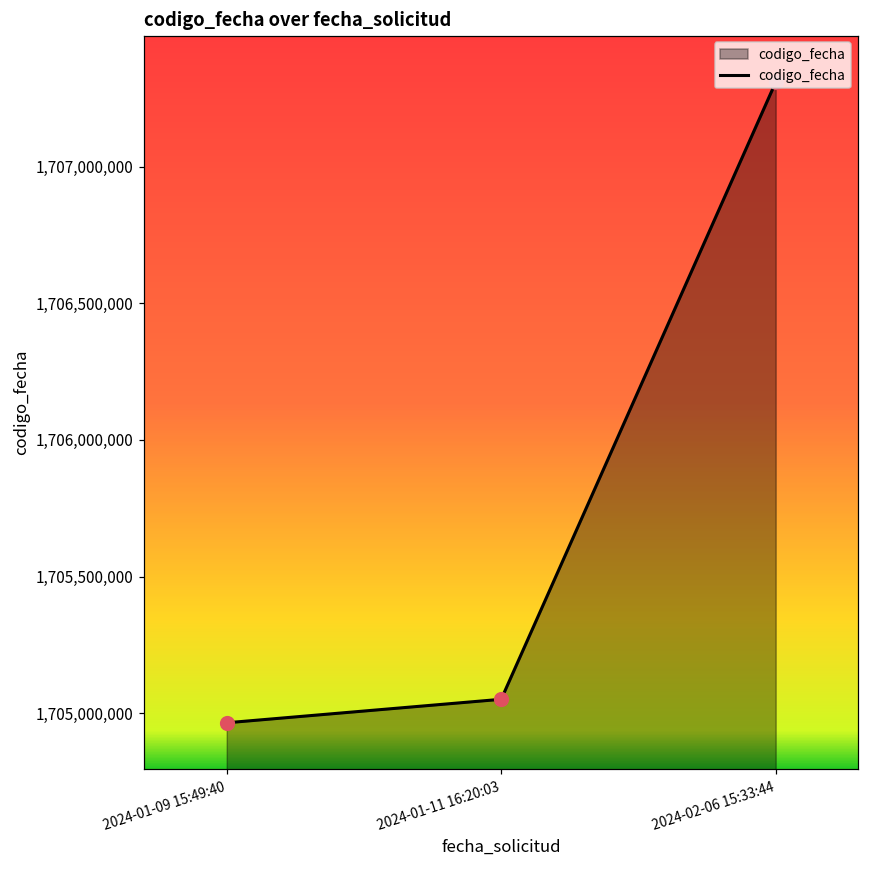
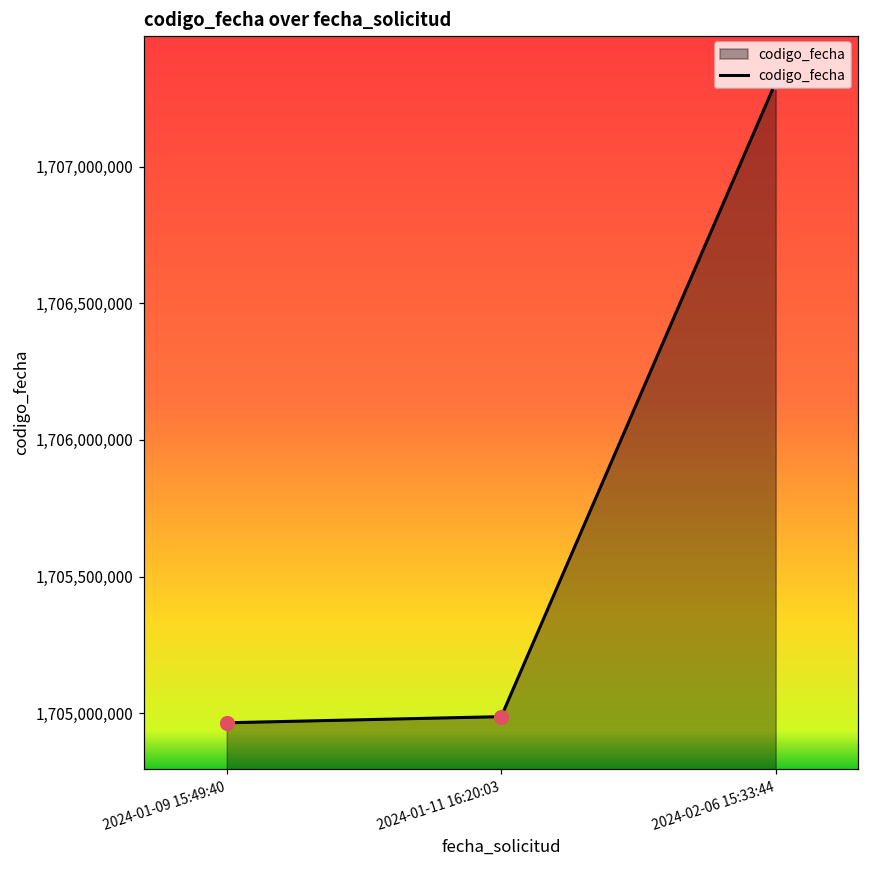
2024-01-11 16:20:03: 1,705,050,000 -> 1,704,990,000
